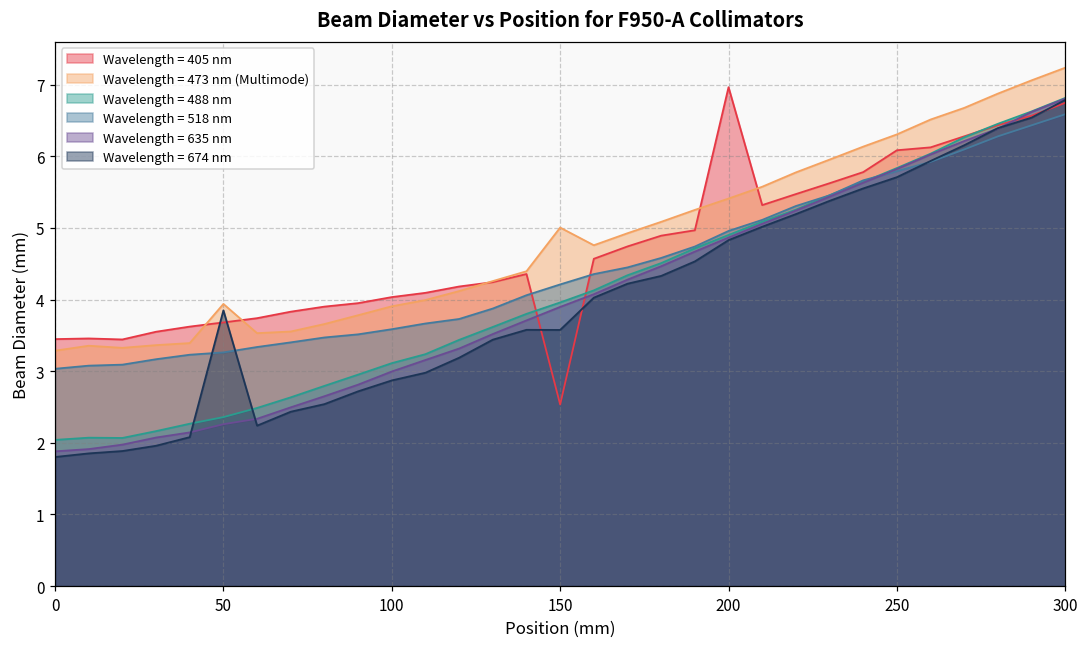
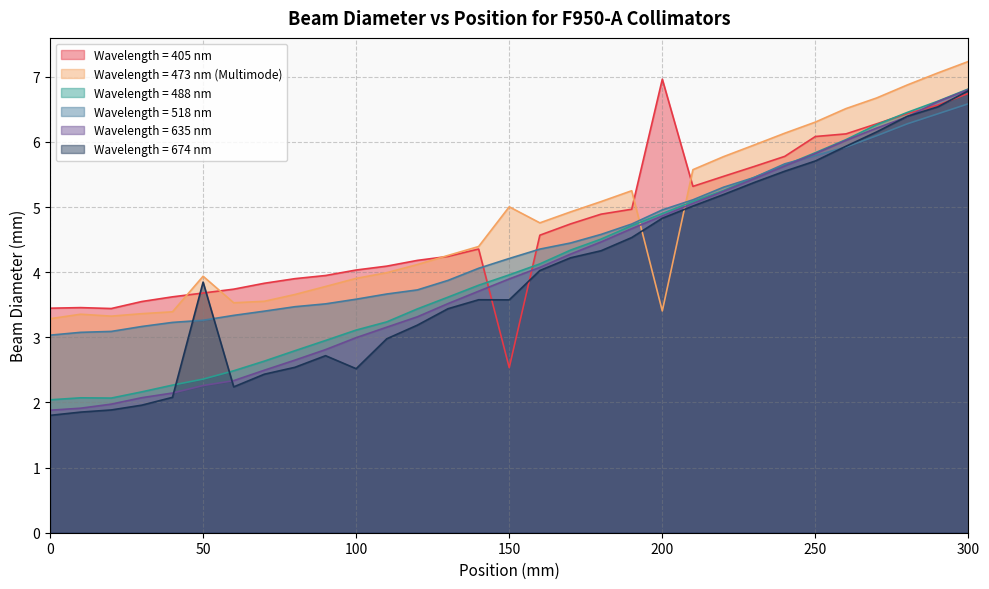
Wavelength = 674 nm, 100: 2.9 -> 2.5
Wavelength = 473 nm (Multimode), 200: 5.4 -> 3.4
